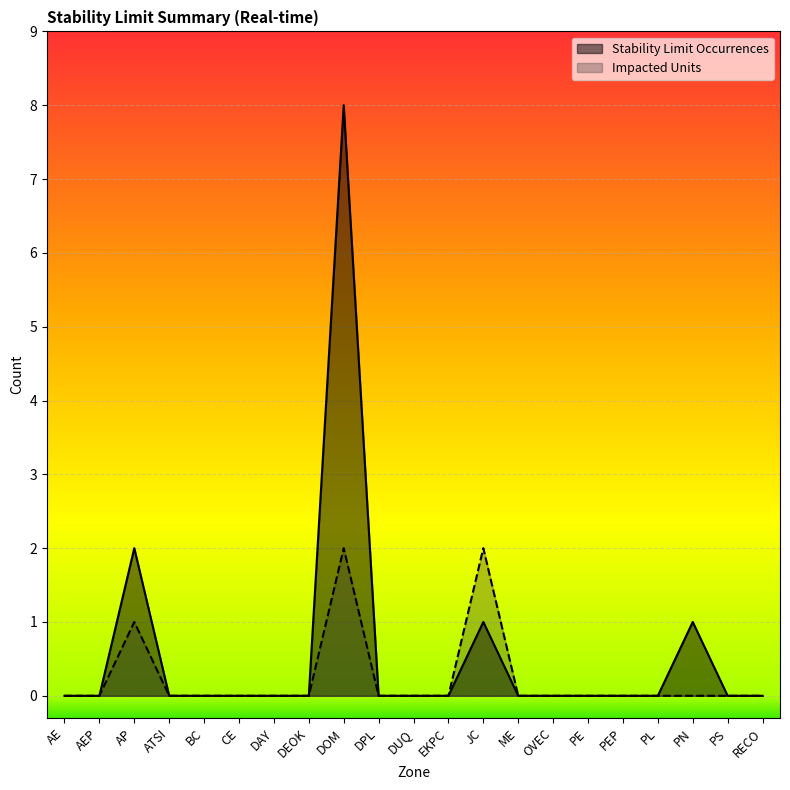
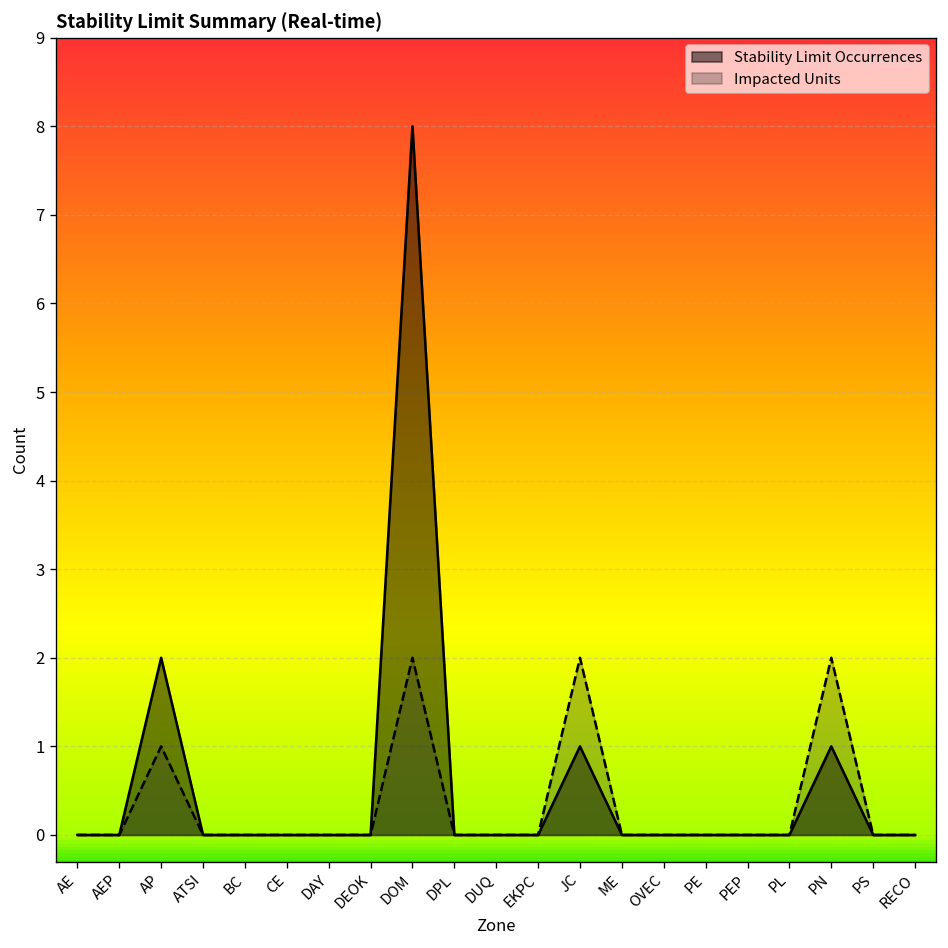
Impacted Units, PN: 0 -> 2
